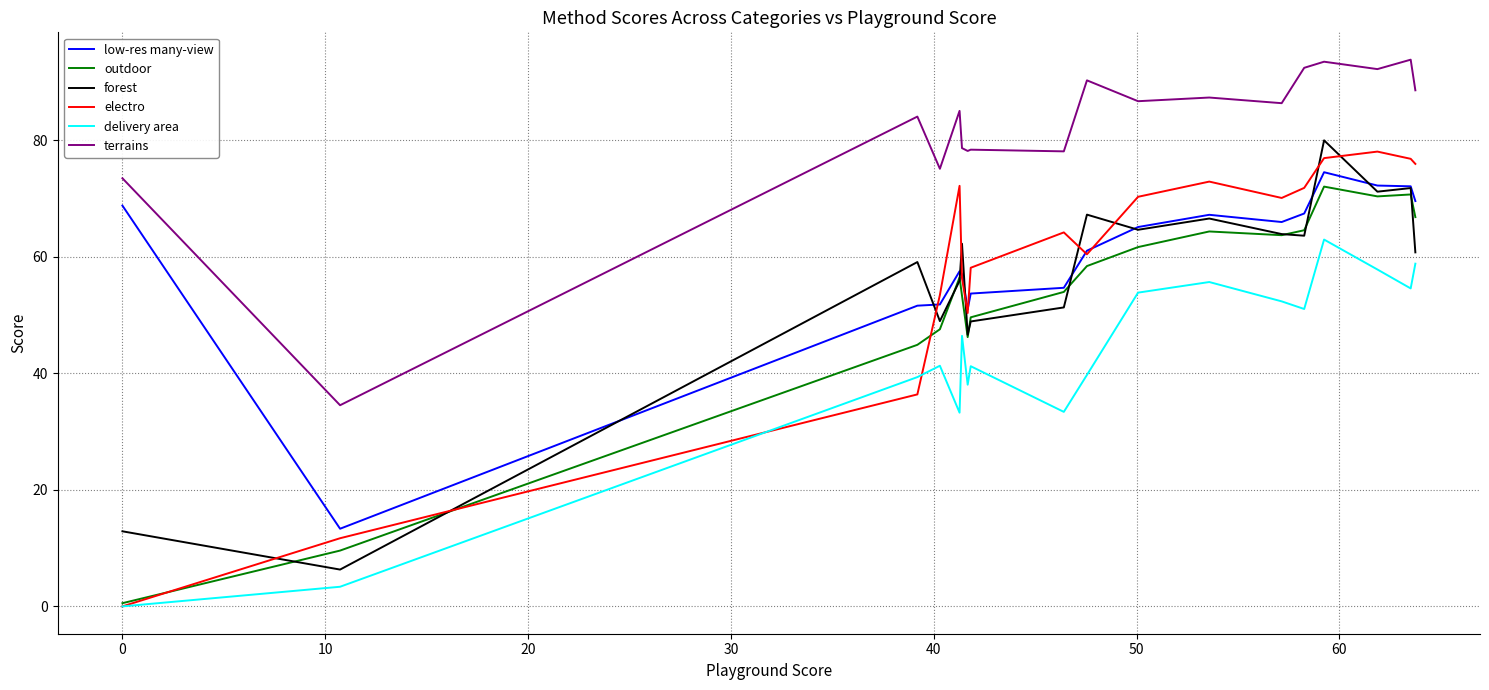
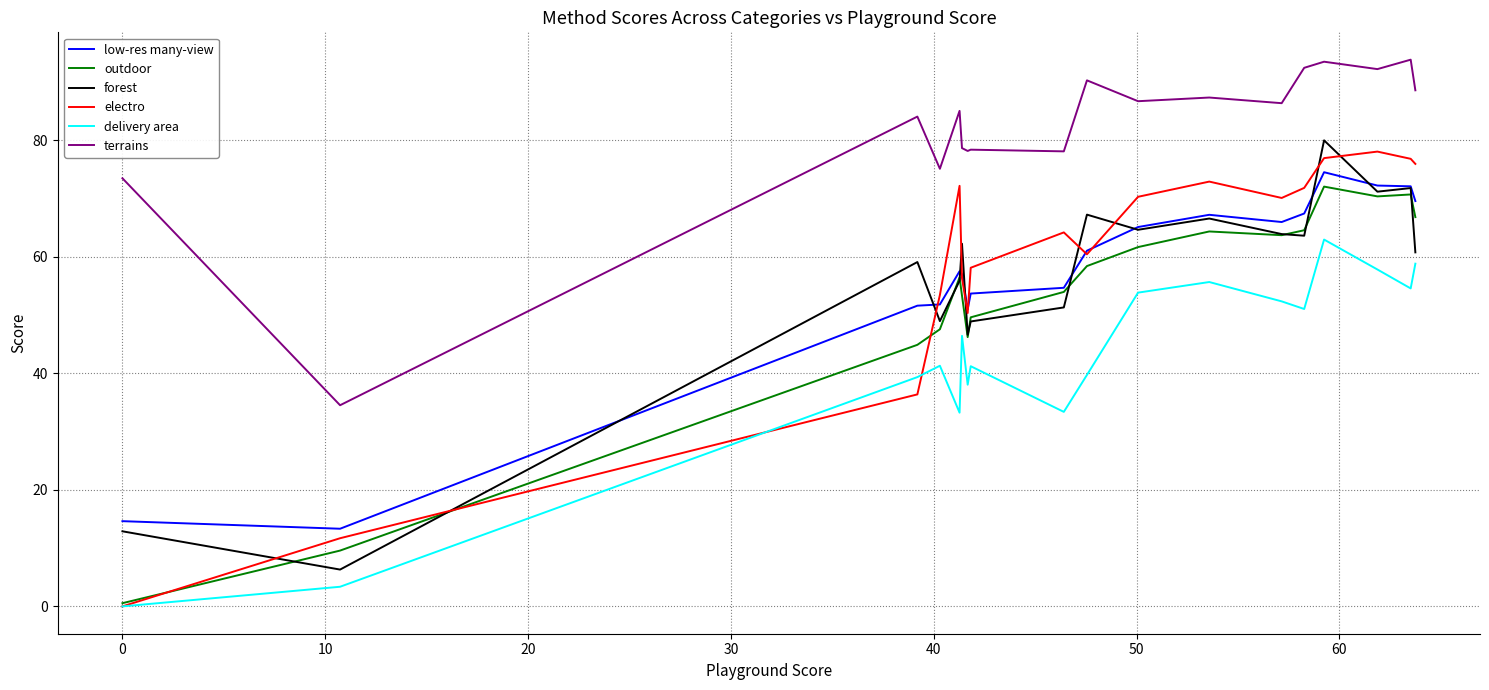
low-res many-view, 0: 69 -> 15
